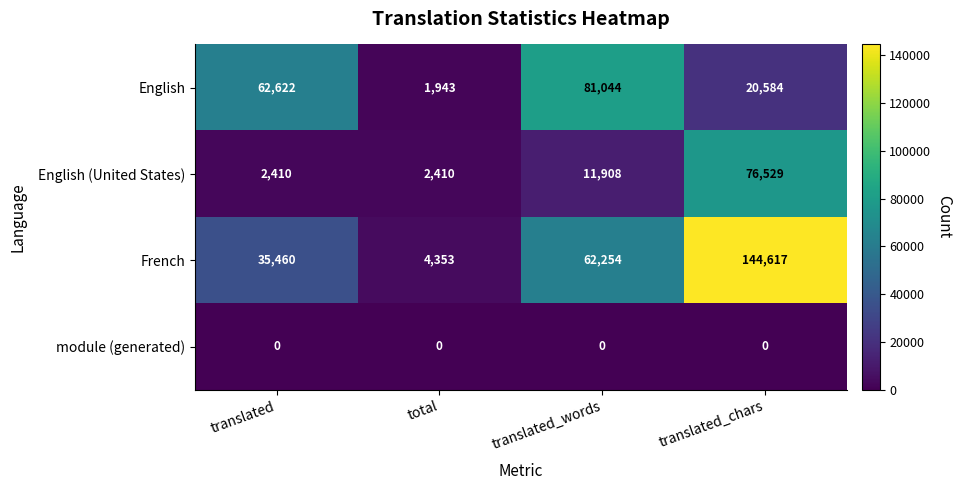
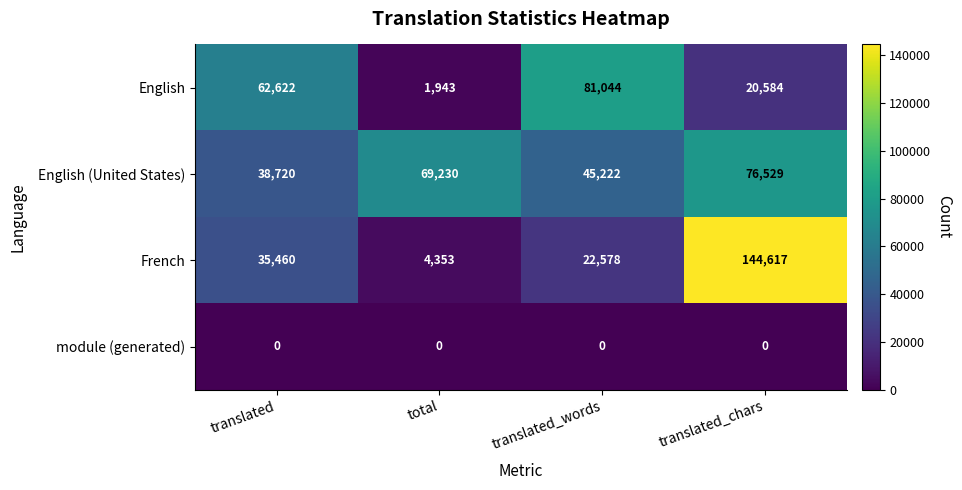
English (United States), translated: 2,410 -> 38,720
English (United States), total: 2,410 -> 69,230
English (United States), translated_words: 11,908 -> 45,222
French, translated_words: 62,254 -> 22,578
